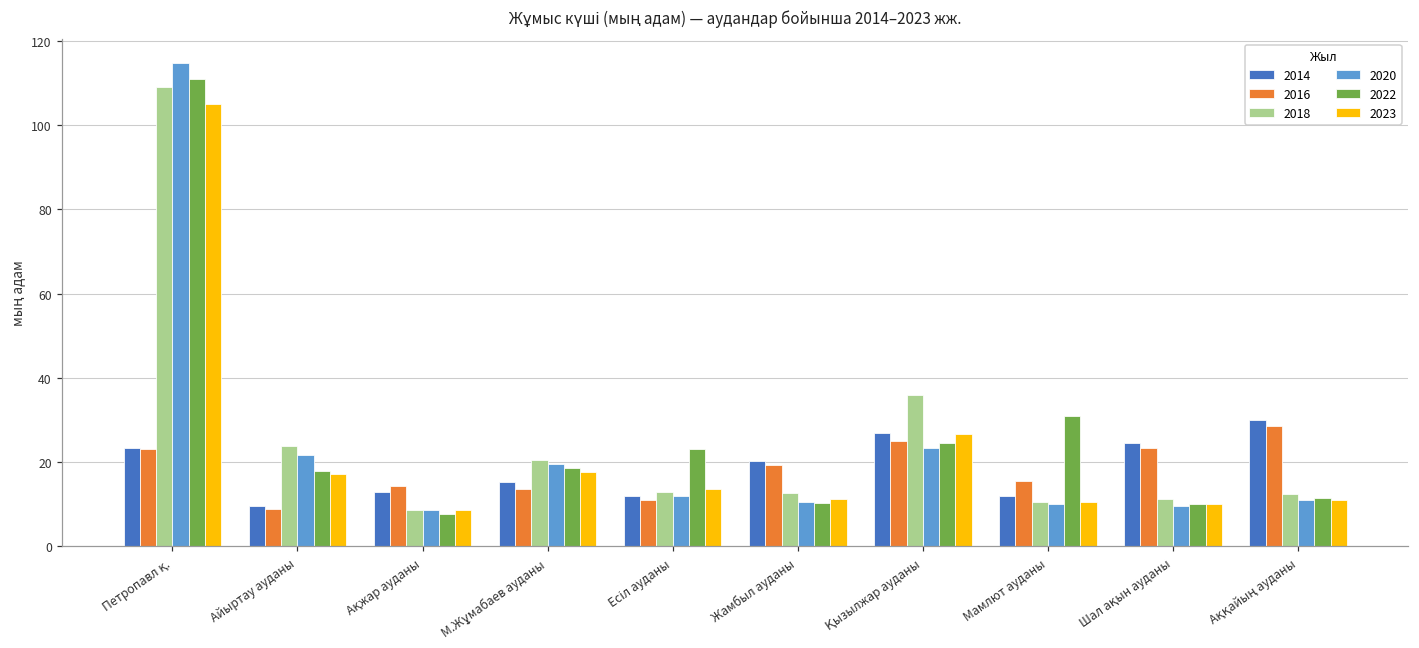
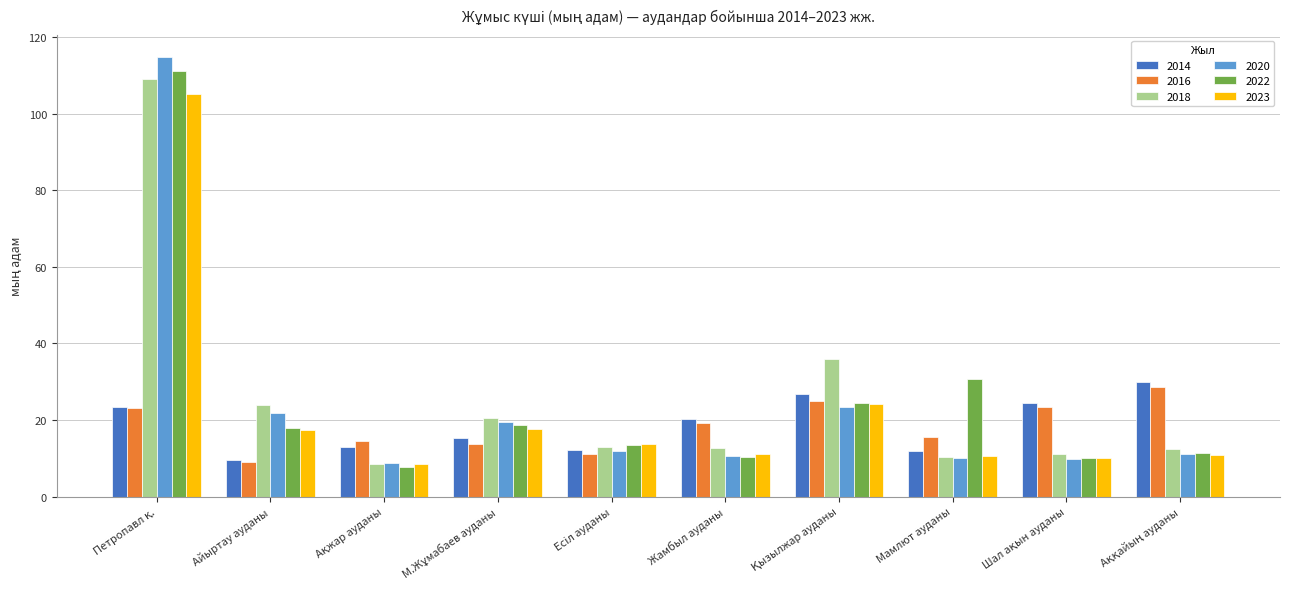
2022, Есіл ауданы: 23 -> 14
2023, Қызылжар ауданы: 27 -> 24
